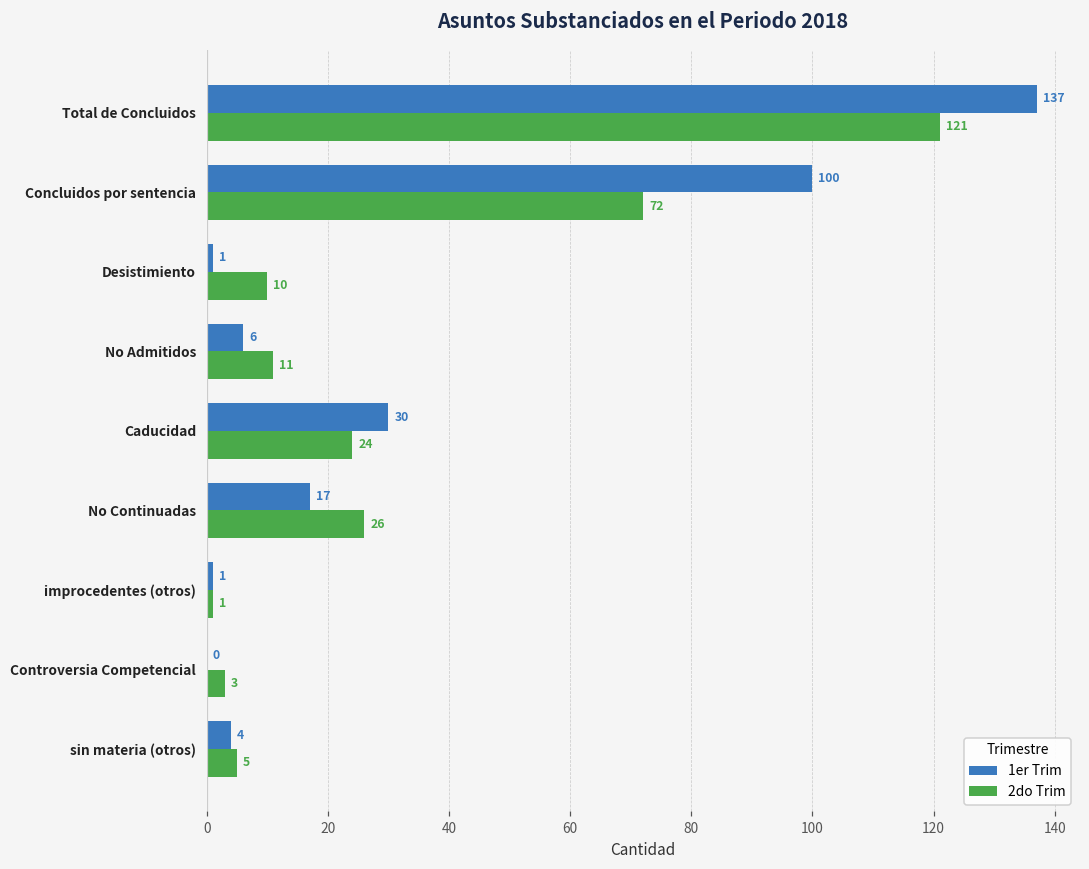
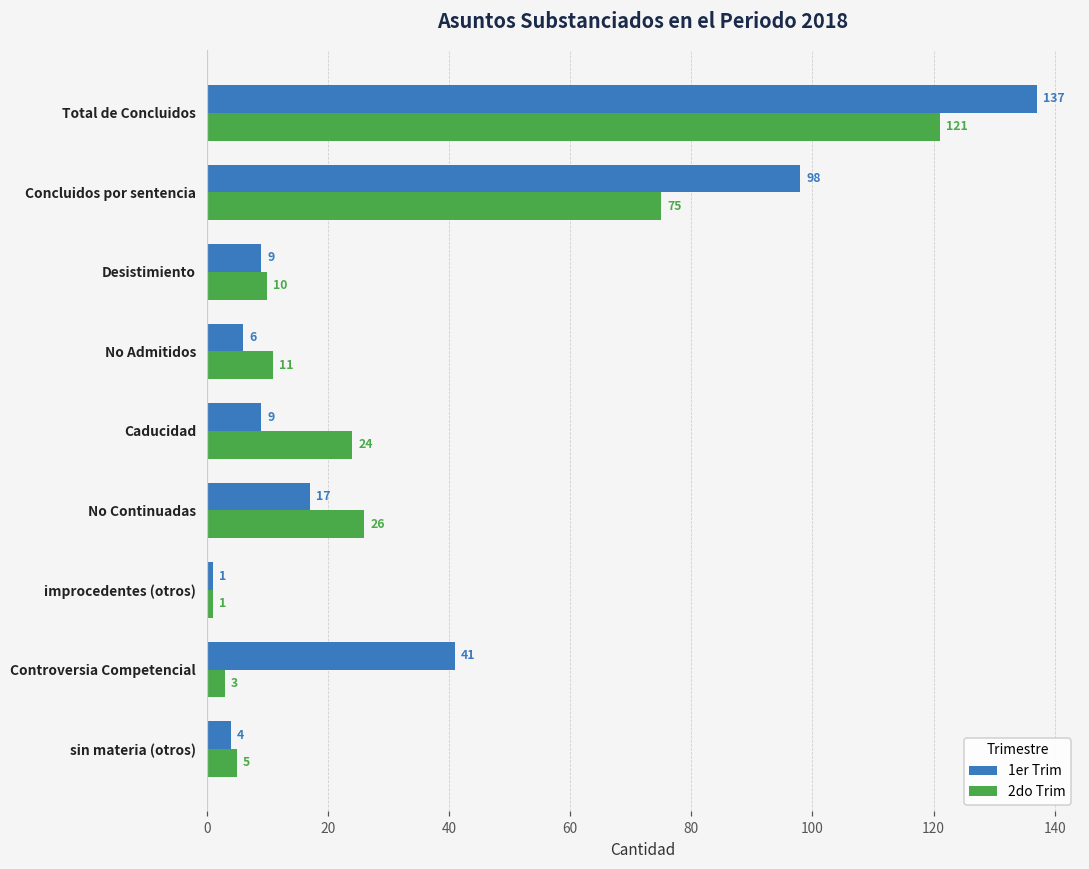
1er Trim, Concluidos por sentencia: 100 -> 98
2do Trim, Concluidos por sentencia: 72 -> 75
1er Trim, Desistimiento: 1 -> 9
1er Trim, Caducidad: 30 -> 9
1er Trim, Controversia Competencial: 0 -> 41
